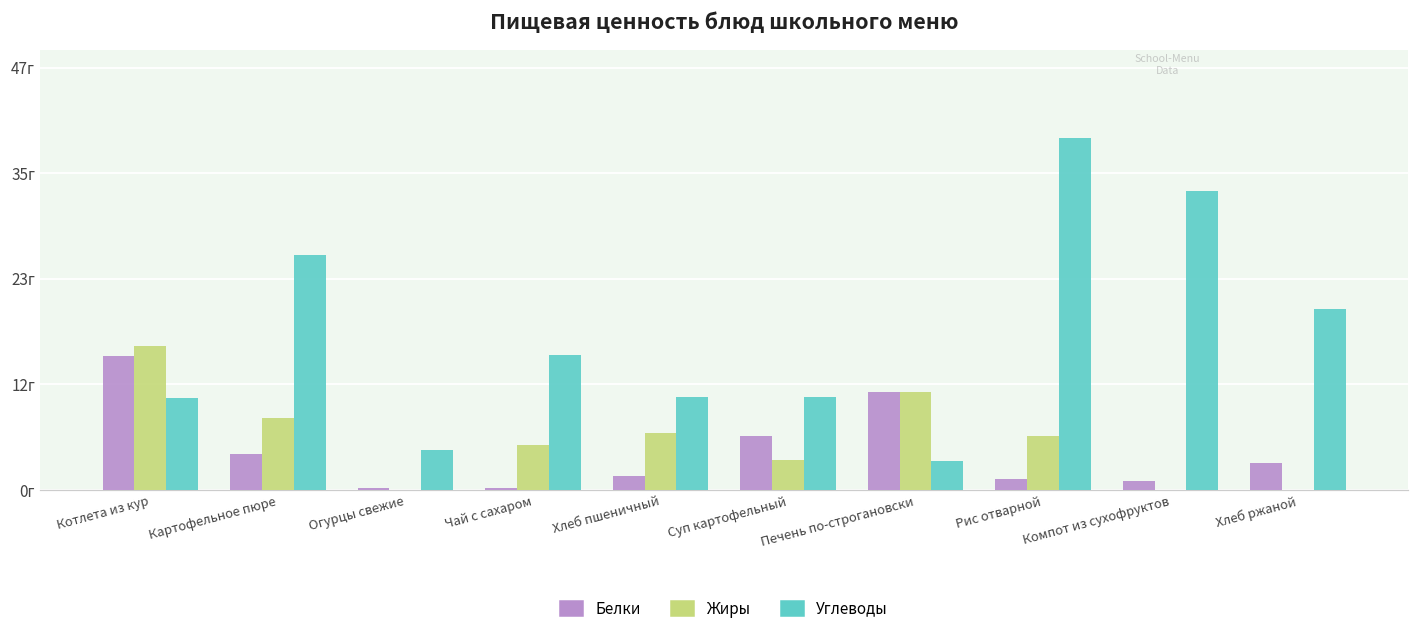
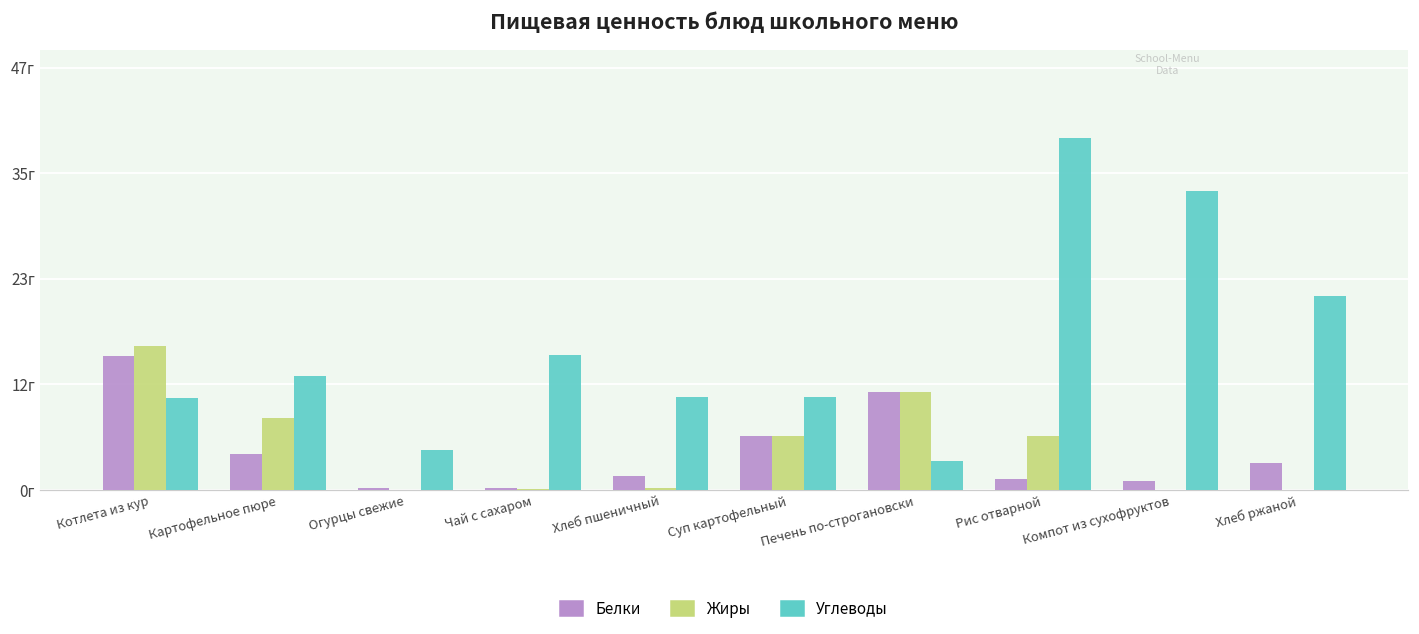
Углеводы, Картофельное пюре: 26г -> 13г
Жиры, Чай с сахаром: 5г -> 0г
Жиры, Хлеб пшеничный: 6г -> 0г
Жиры, Суп картофельный: 3г -> 6г
Углеводы, Хлеб ржаной: 20г -> 22г
